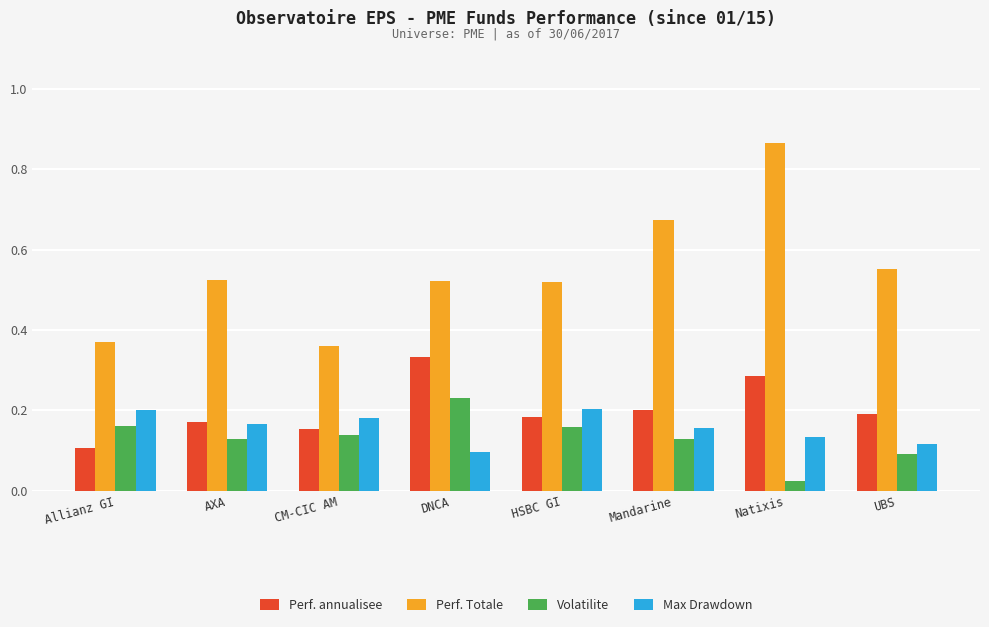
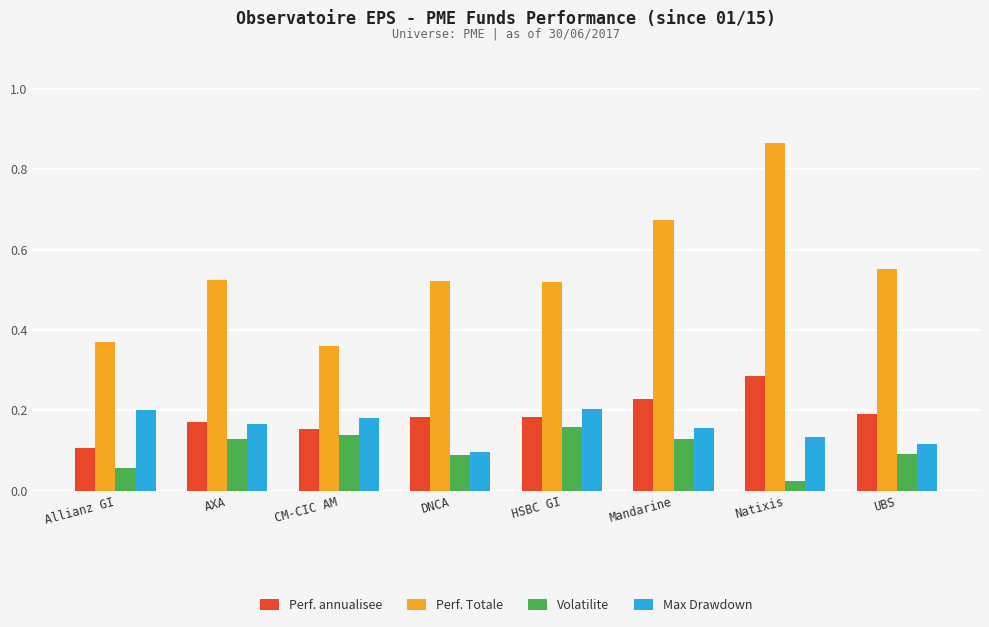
Volatilite, Allianz GI: 0.16 -> 0.06
Perf. annualisee, DNCA: 0.33 -> 0.18
Volatilite, DNCA: 0.23 -> 0.09
Perf. annualisee, Mandarine: 0.20 -> 0.23
